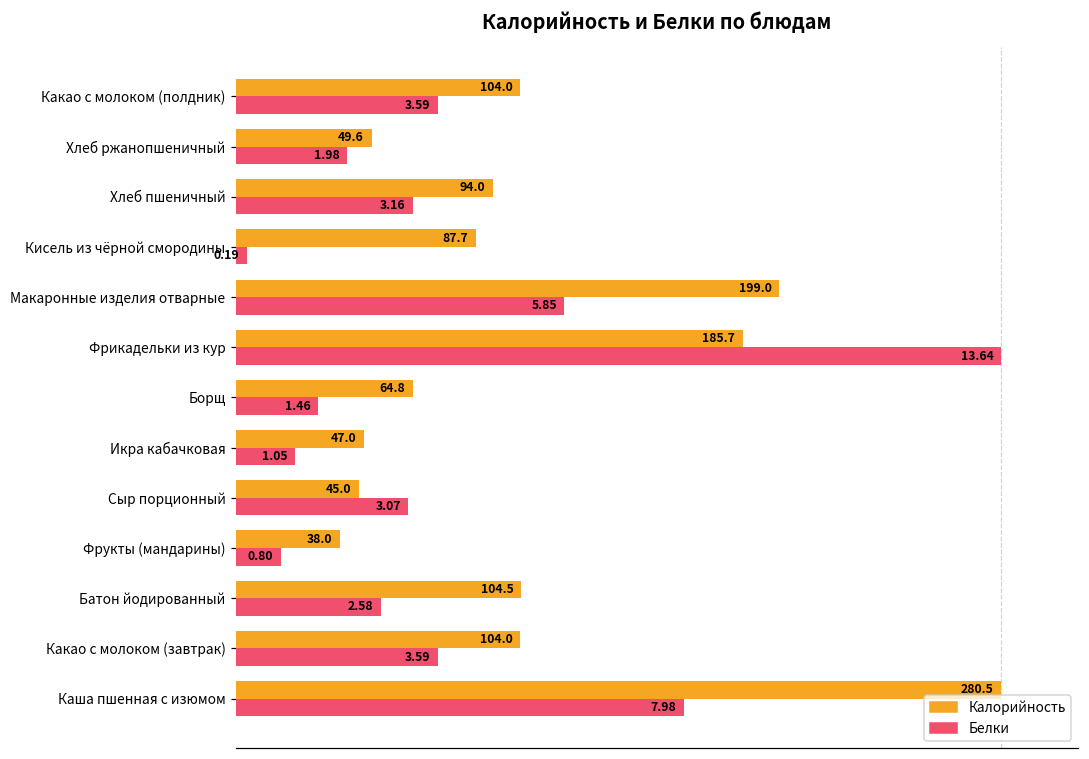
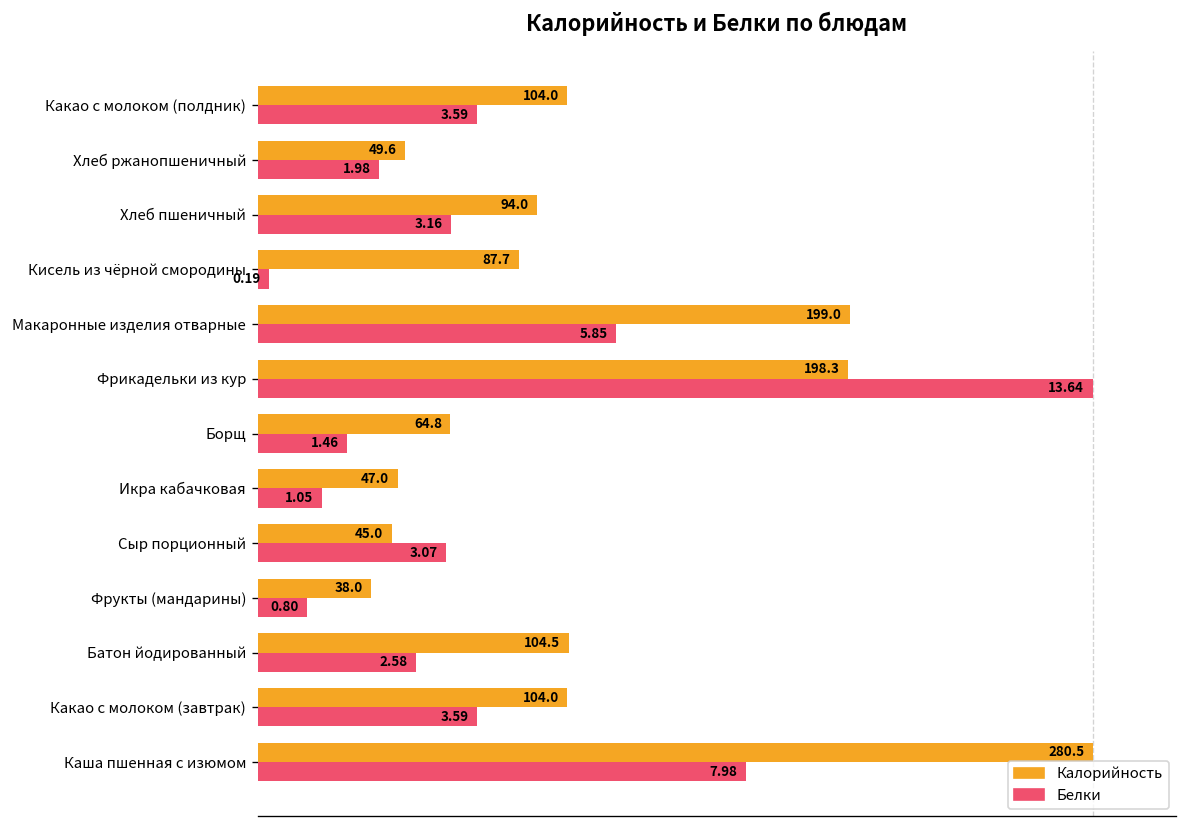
Калорийность, Фрикадельки из кур: 185.7 -> 198.3
